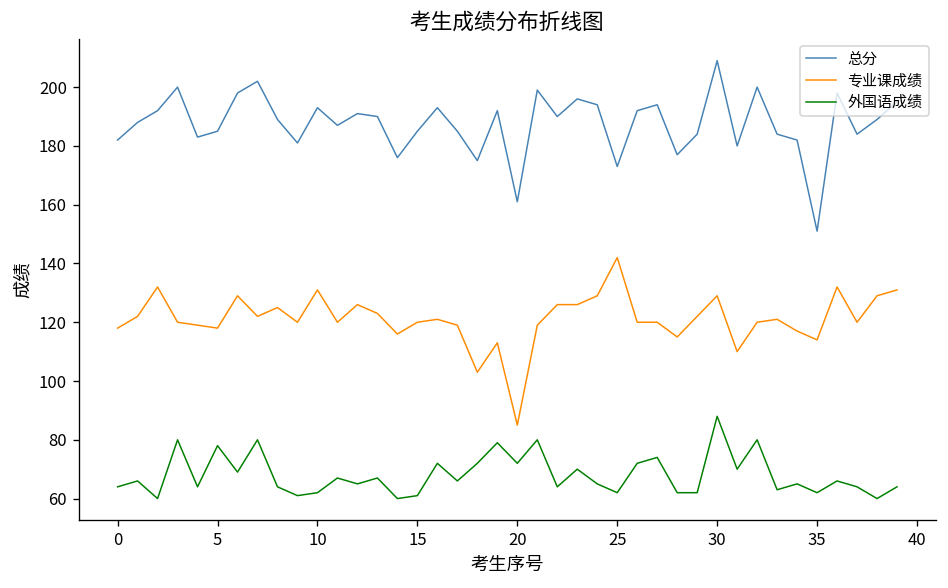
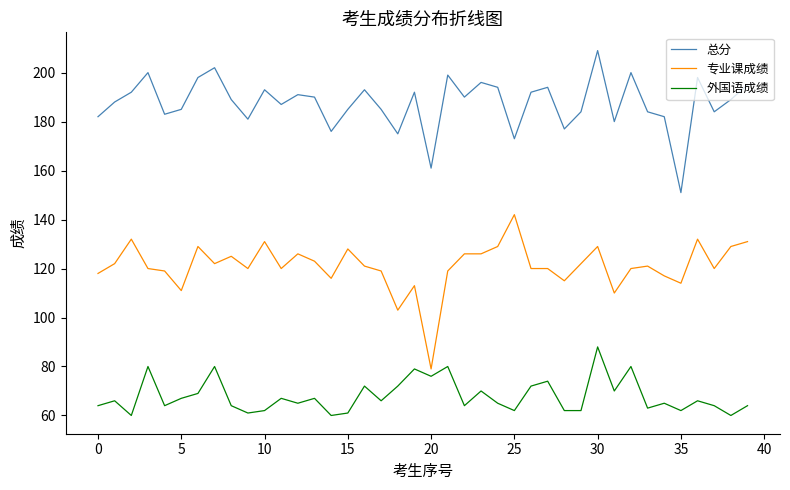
专业课成绩, 5: 118 -> 111
外国语成绩, 5: 78 -> 67
专业课成绩, 15: 120 -> 128
专业课成绩, 20: 85 -> 79
外国语成绩, 20: 72 -> 76
